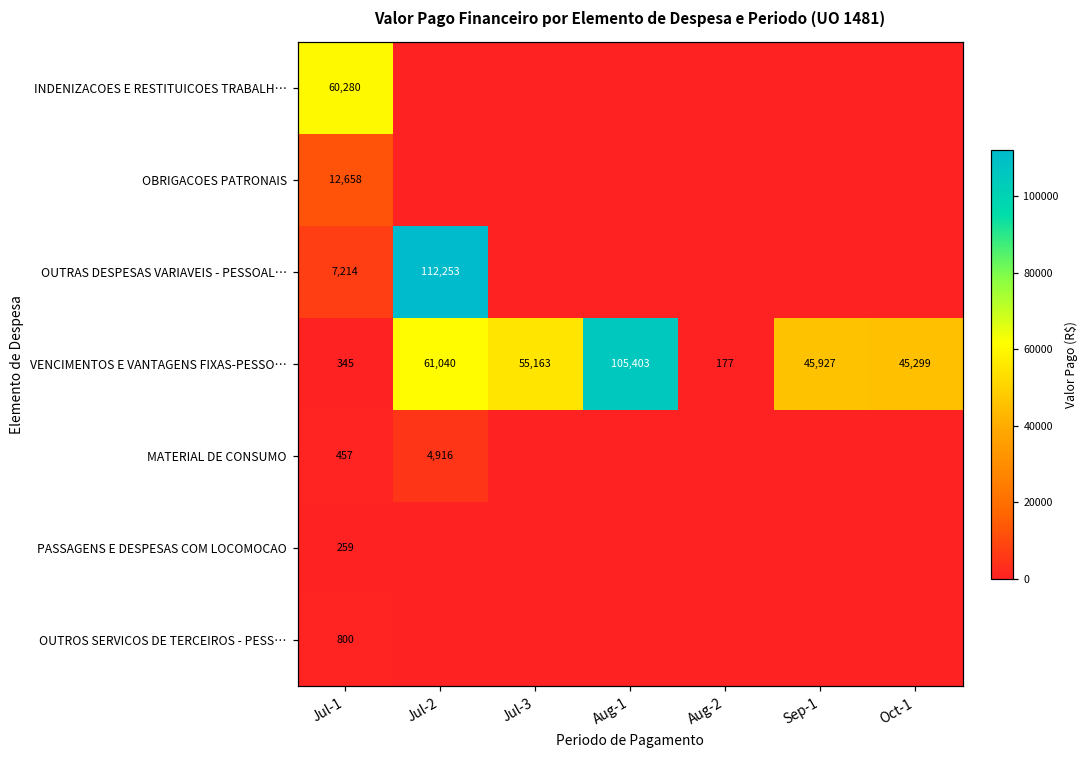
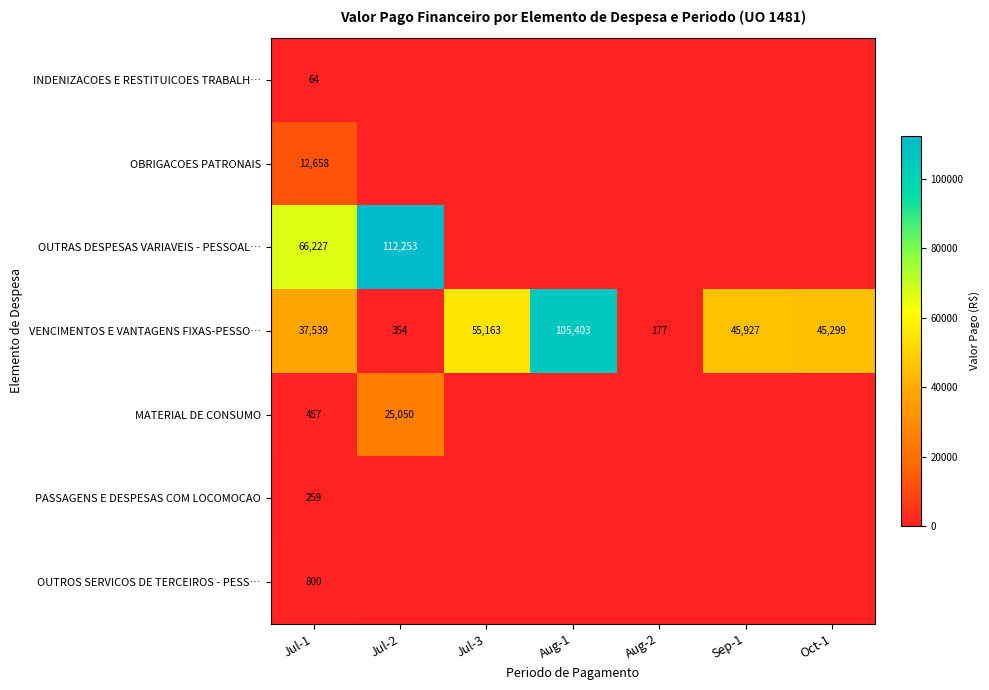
INDENIZACOES E RESTITUICOES TRABALH…, Jul-1: 60,280 -> 64
OUTRAS DESPESAS VARIAVEIS - PESSOAL…, Jul-1: 7,214 -> 66,227
VENCIMENTOS E VANTAGENS FIXAS-PESSO…, Jul-1: 345 -> 37,539
VENCIMENTOS E VANTAGENS FIXAS-PESSO…, Jul-2: 61,040 -> 354
MATERIAL DE CONSUMO, Jul-2: 4,916 -> 25,050
